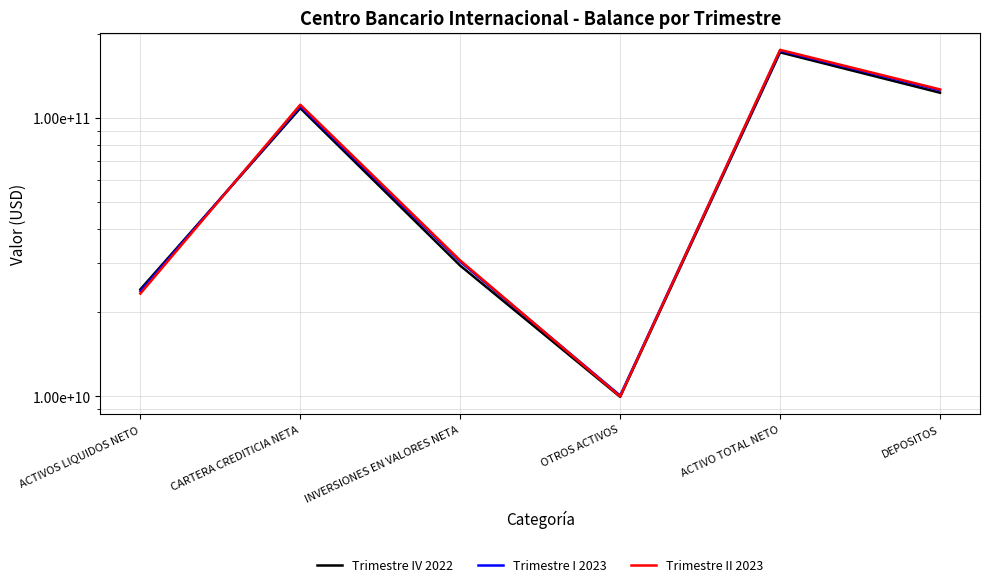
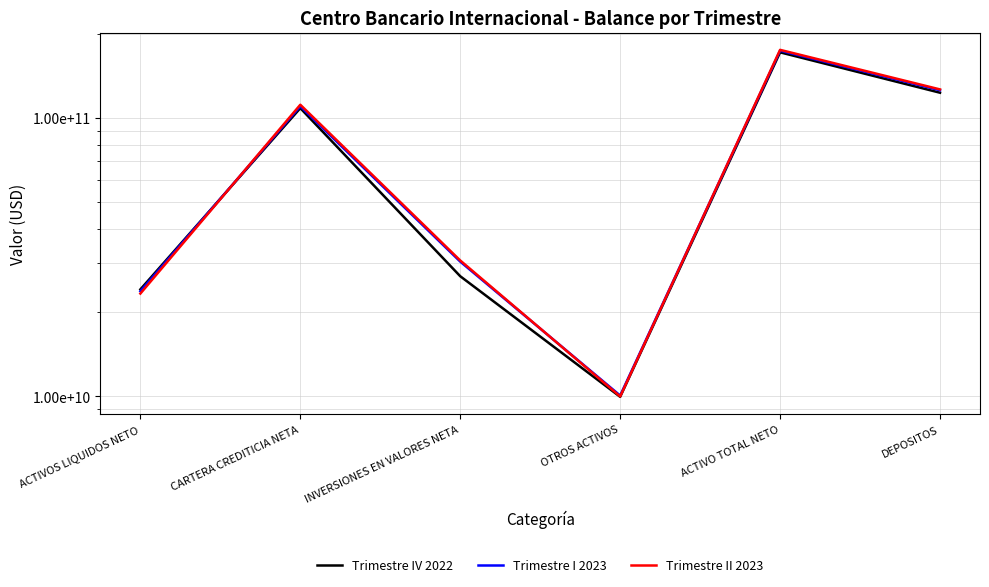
Trimestre IV 2022, INVERSIONES EN VALORES NETA: 29000000000 -> 27000000000
